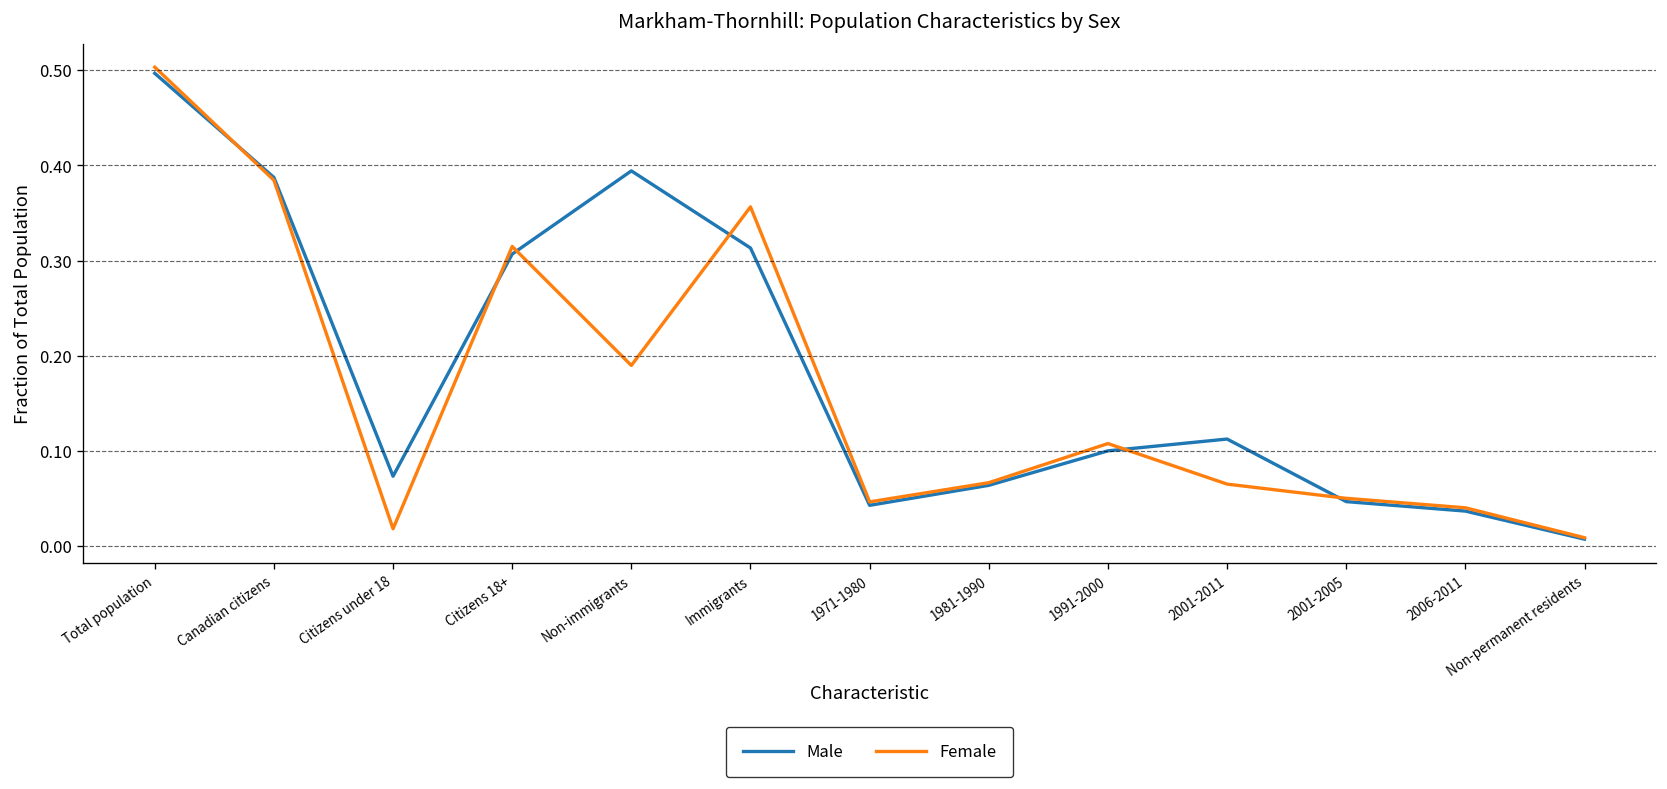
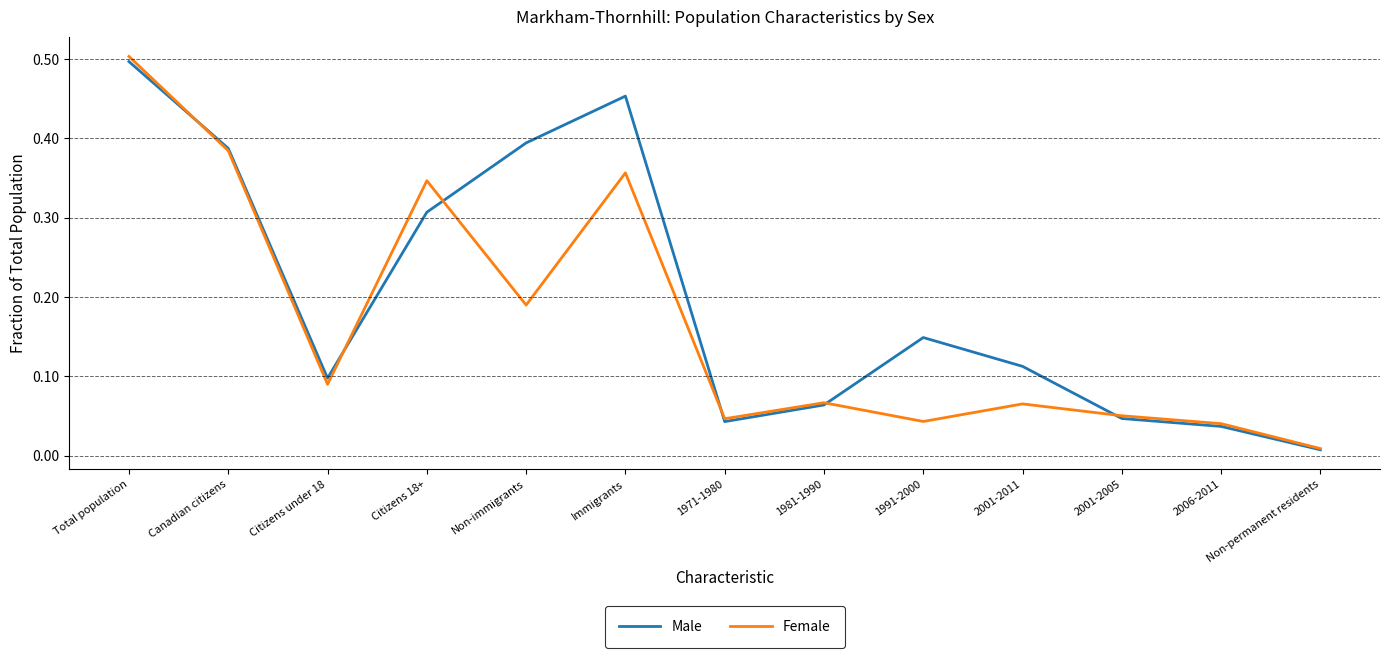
Male, Citizens under 18: 0.07 -> 0.10
Female, Citizens under 18: 0.02 -> 0.09
Female, Citizens 18+: 0.31 -> 0.35
Male, Immigrants: 0.31 -> 0.45
Male, 1991-2000: 0.10 -> 0.15
Female, 1991-2000: 0.11 -> 0.04
